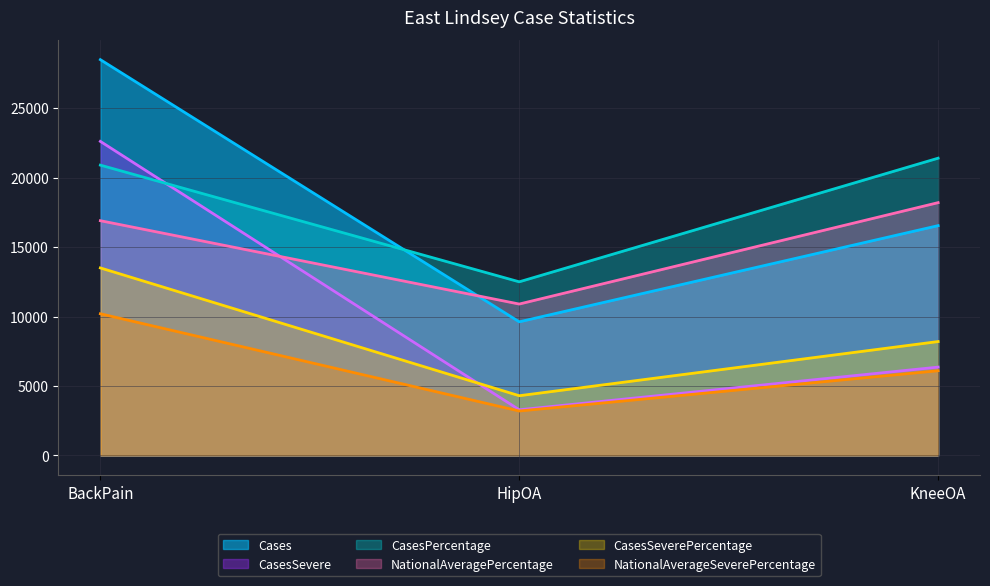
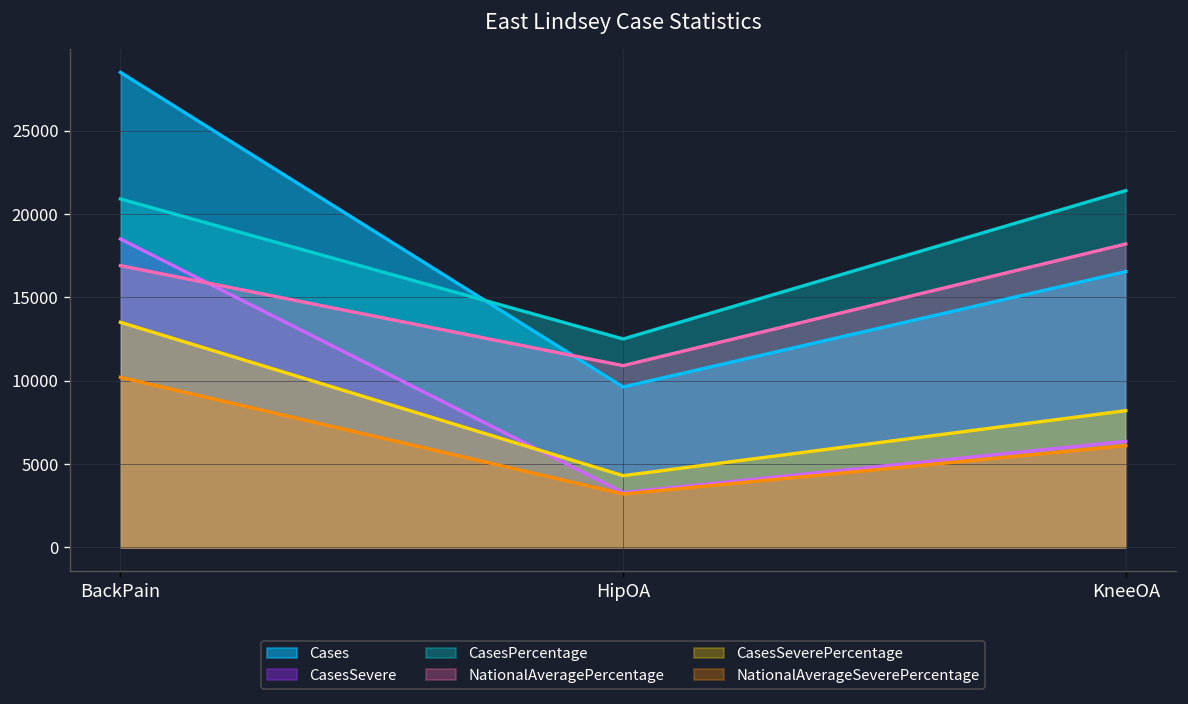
CasesSevere, BackPain: 22600 -> 18500
